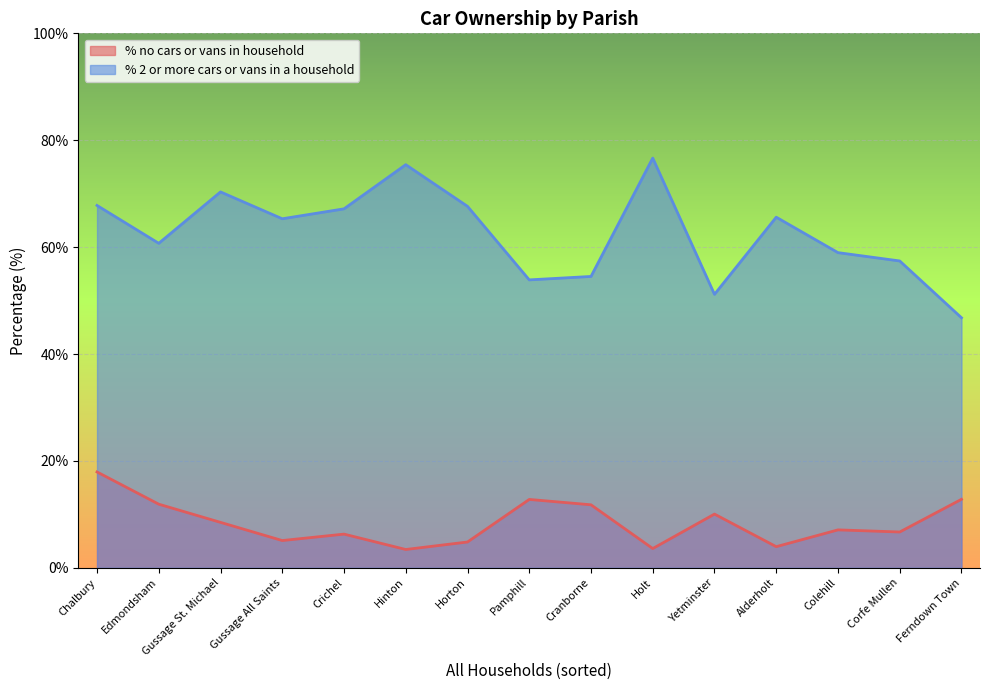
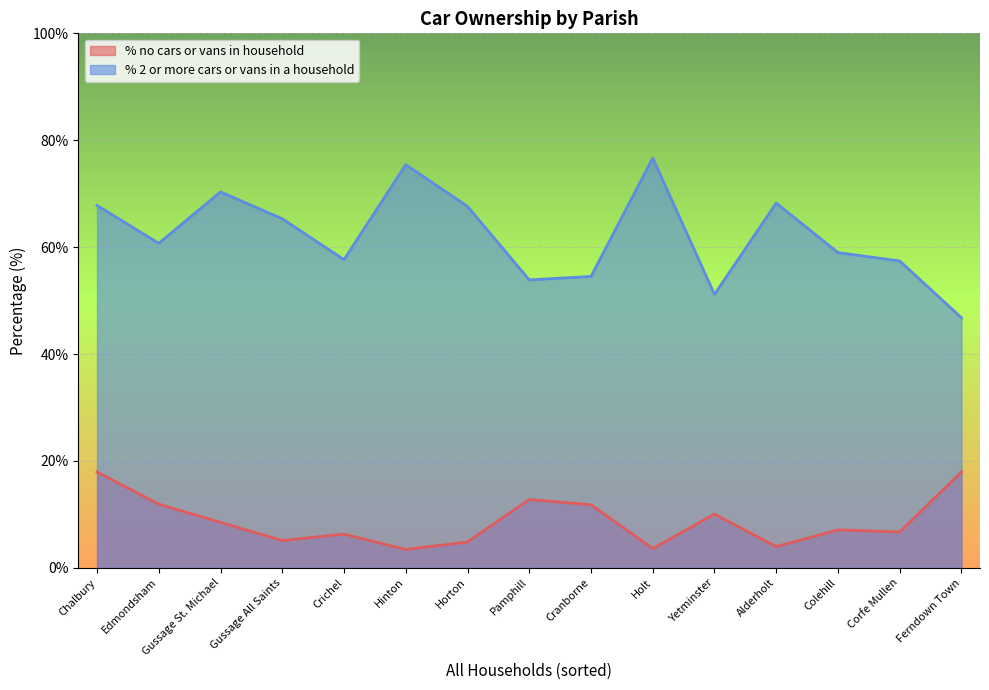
% 2 or more cars or vans in a household, Crichel: 67% -> 58%
% 2 or more cars or vans in a household, Alderholt: 66% -> 68%
% no cars or vans in household, Ferndown Town: 13% -> 18%
